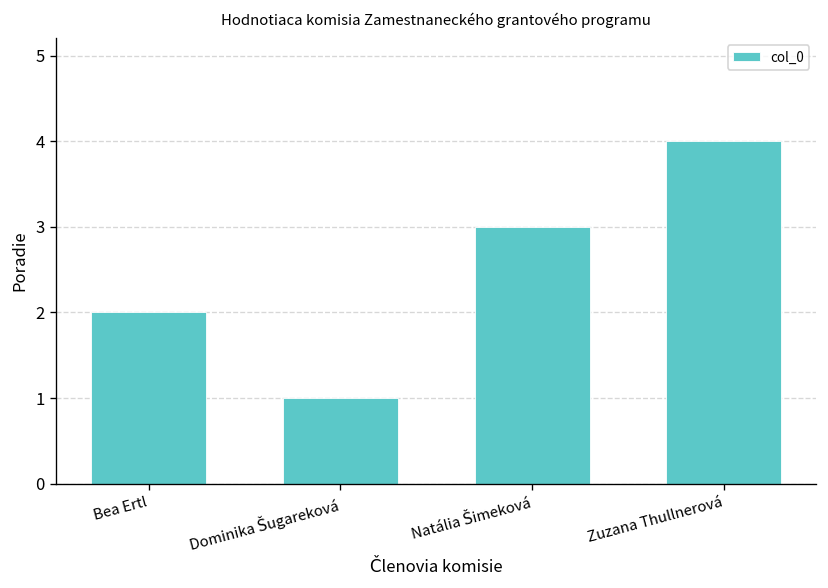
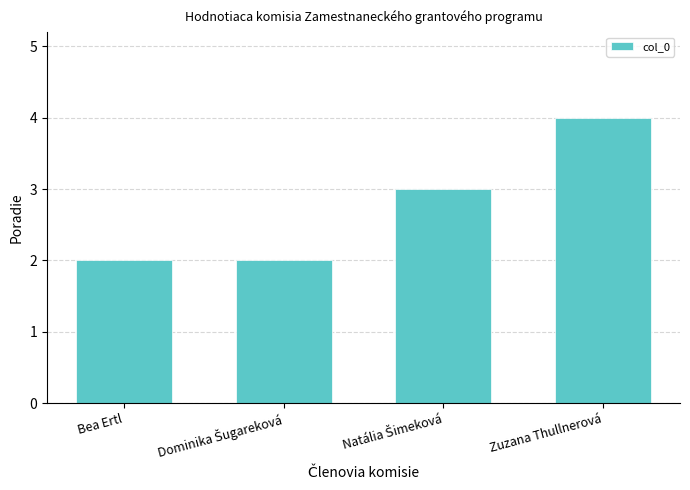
Dominika Šugareková: 1 -> 2
